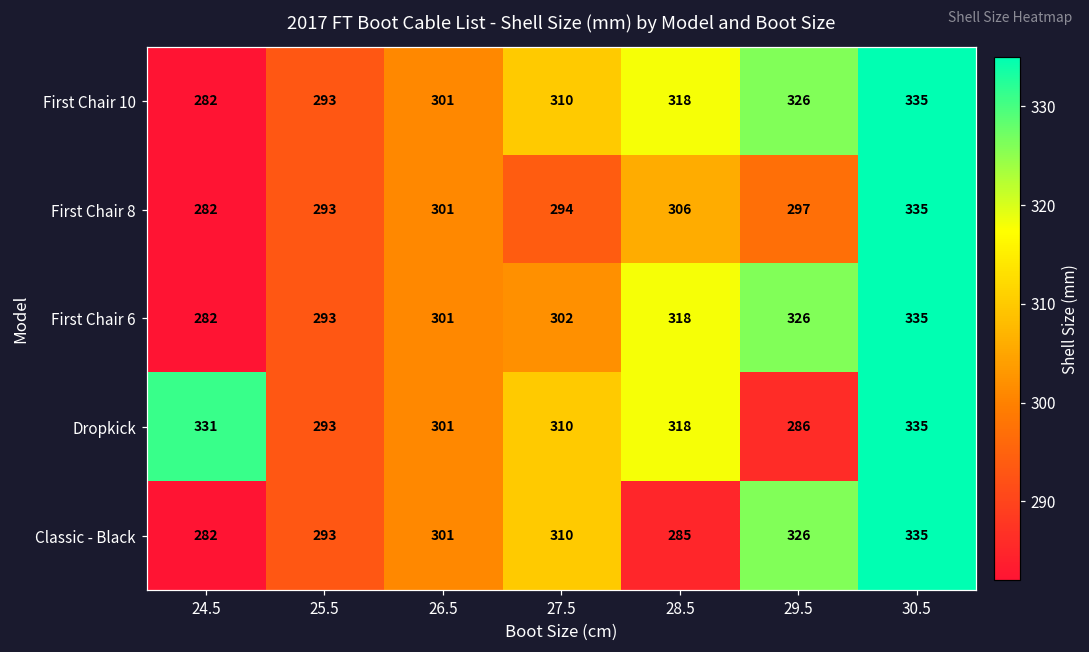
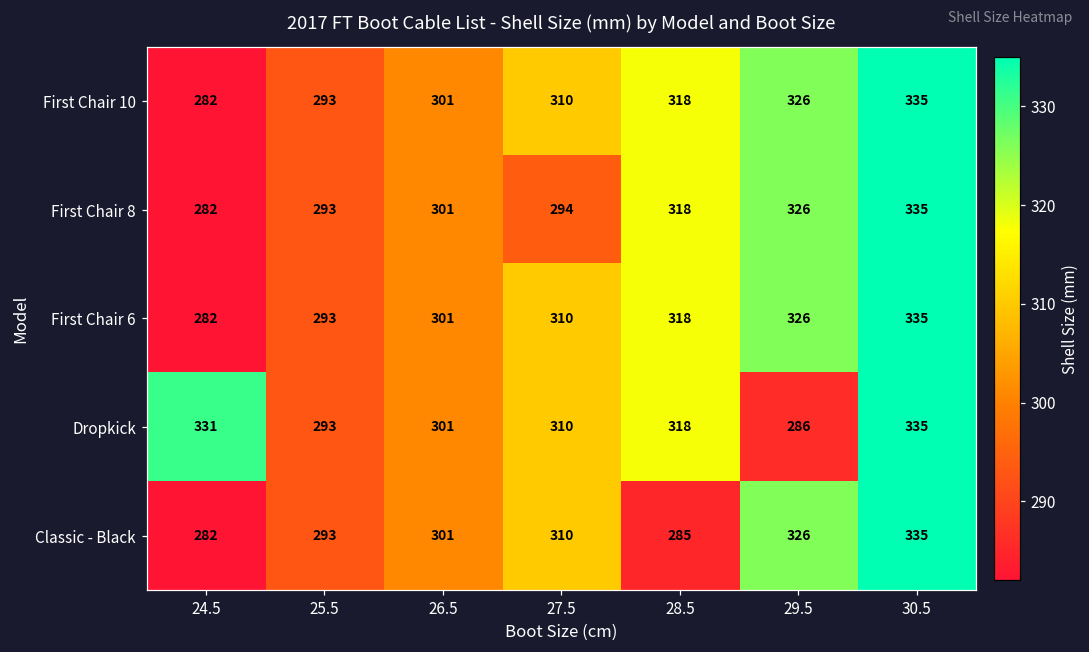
First Chair 8, 28.5: 306 -> 318
First Chair 8, 29.5: 297 -> 326
First Chair 6, 27.5: 302 -> 310
